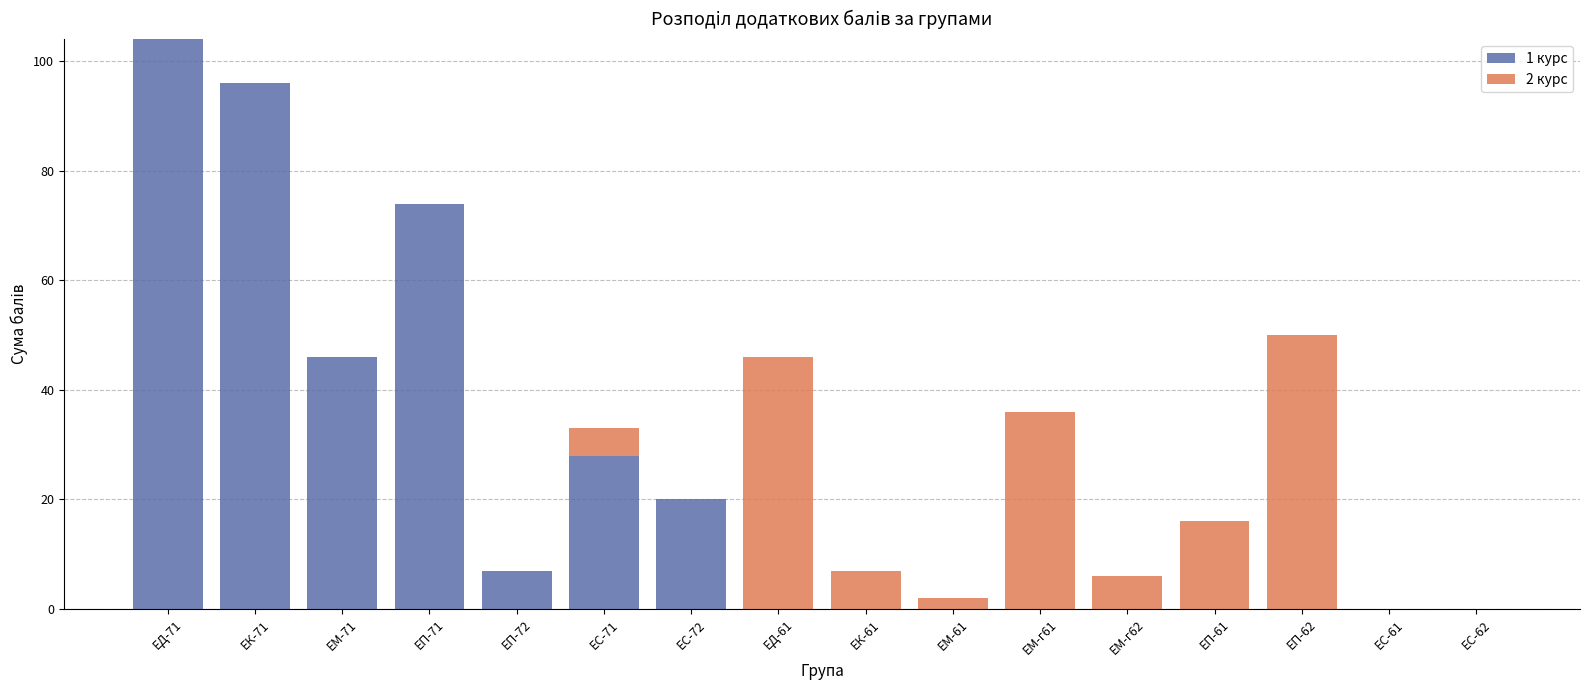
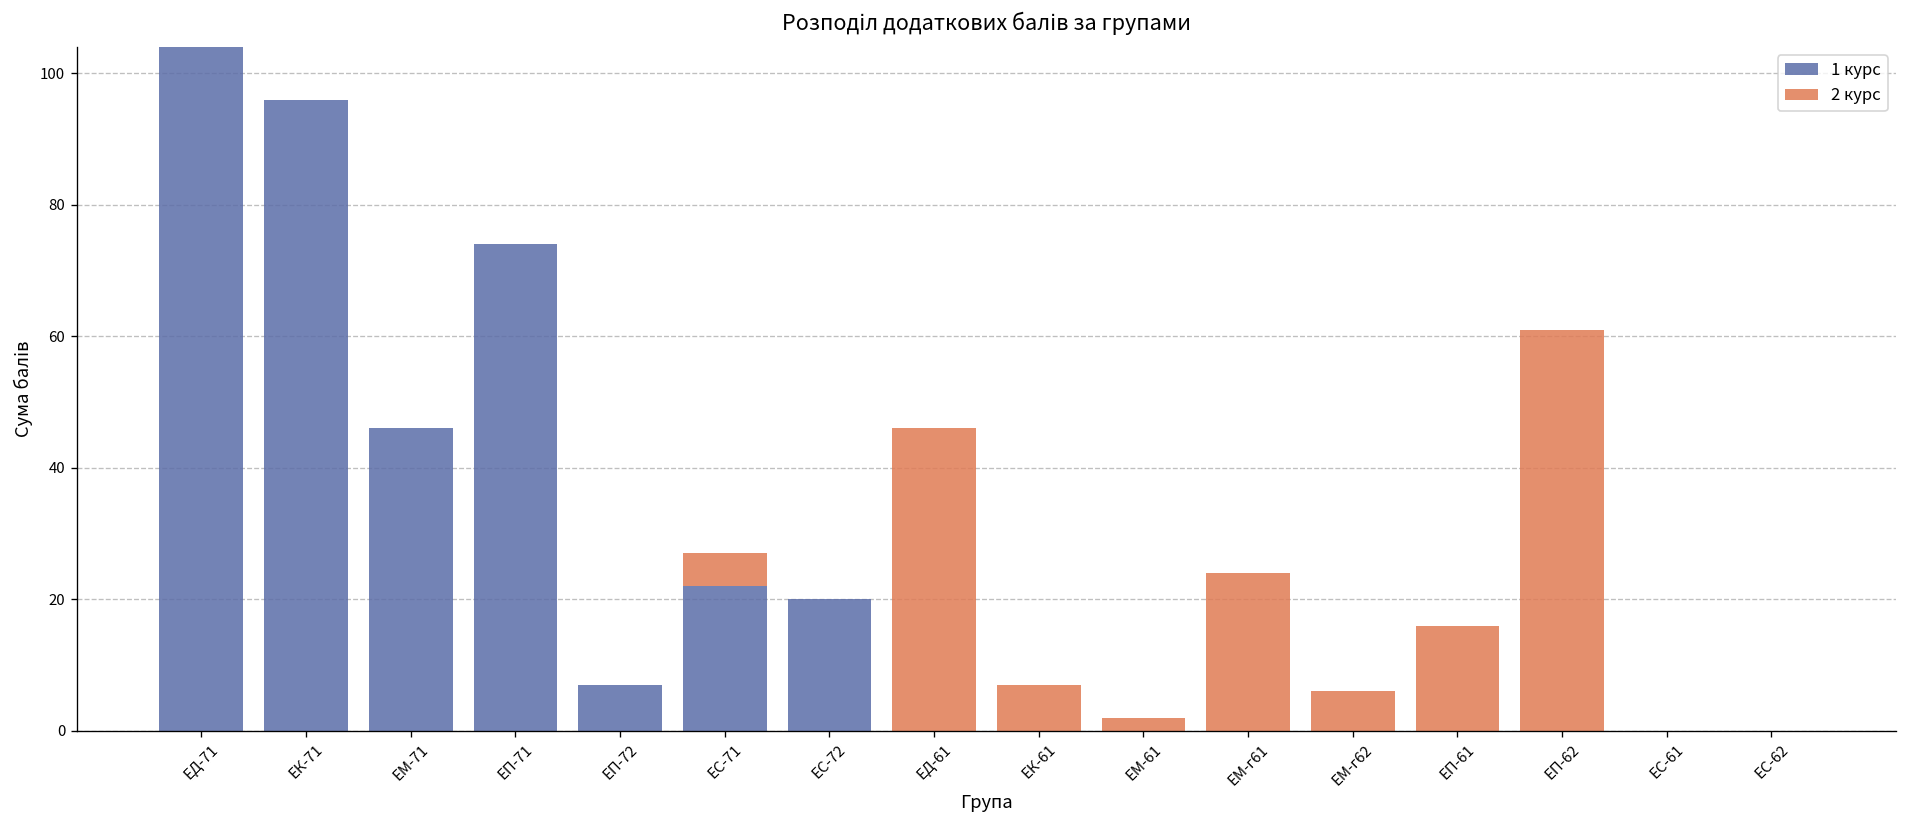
1 курс, ЕС-71: 28 -> 22
2 курс, ЕМ-г61: 36 -> 24
2 курс, ЕП-62: 50 -> 61
